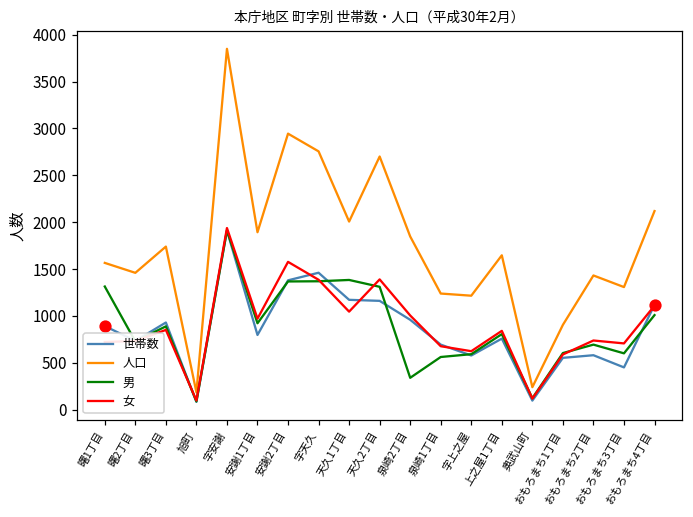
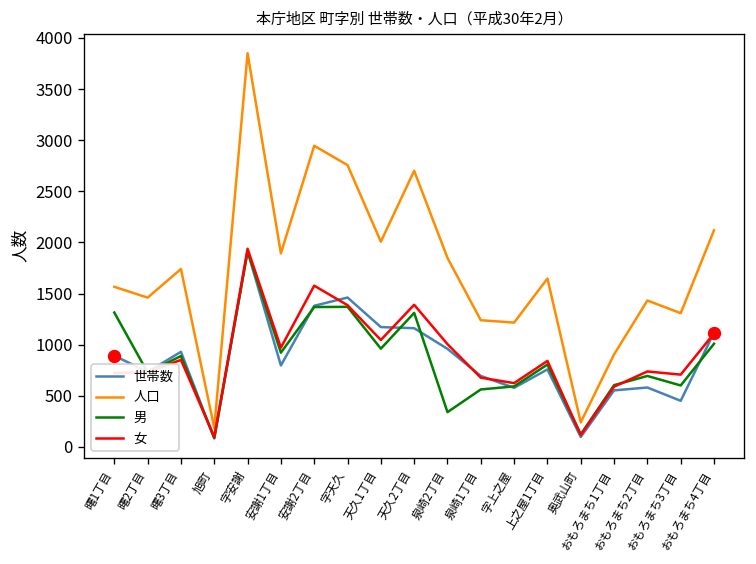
男, 天久1丁目: 1400 -> 1000
